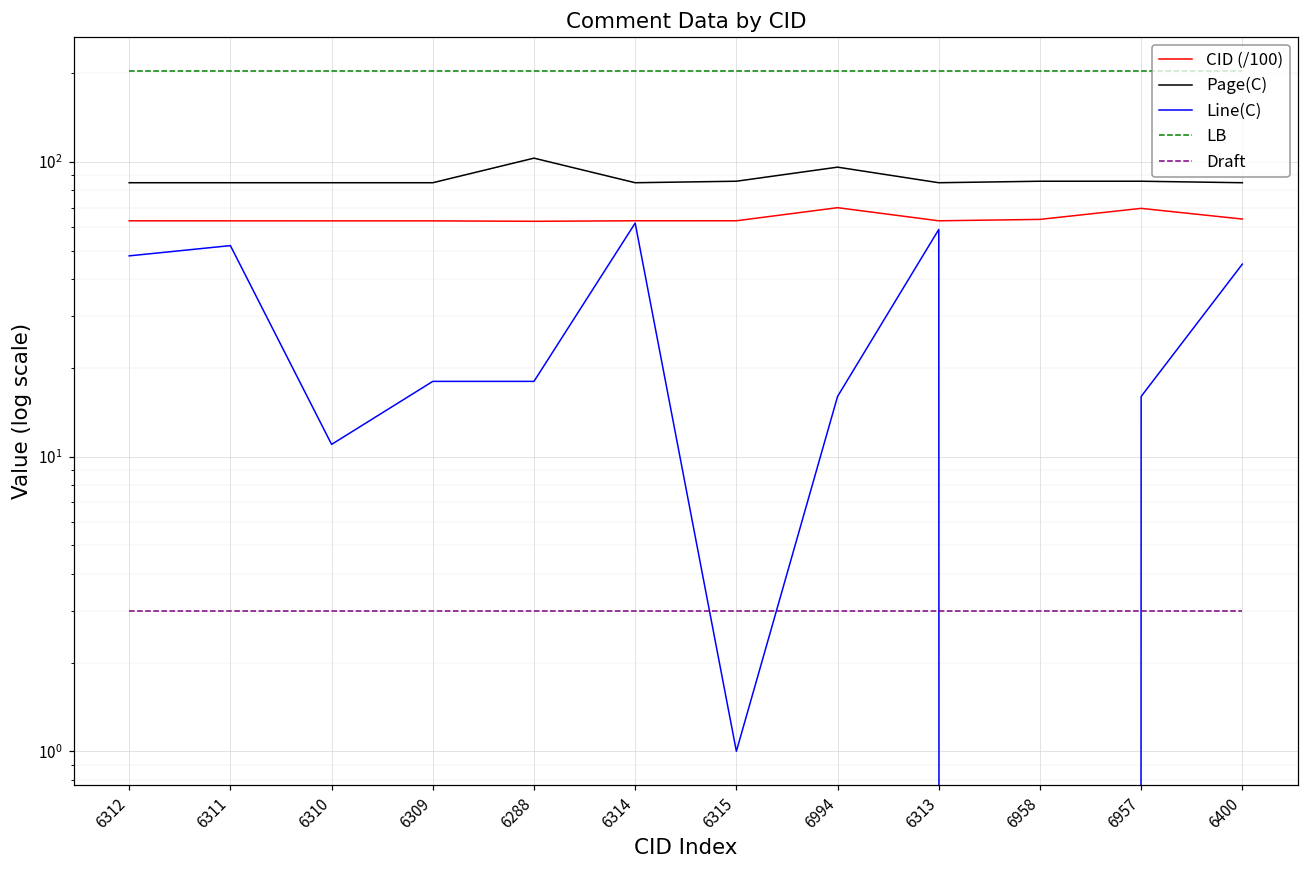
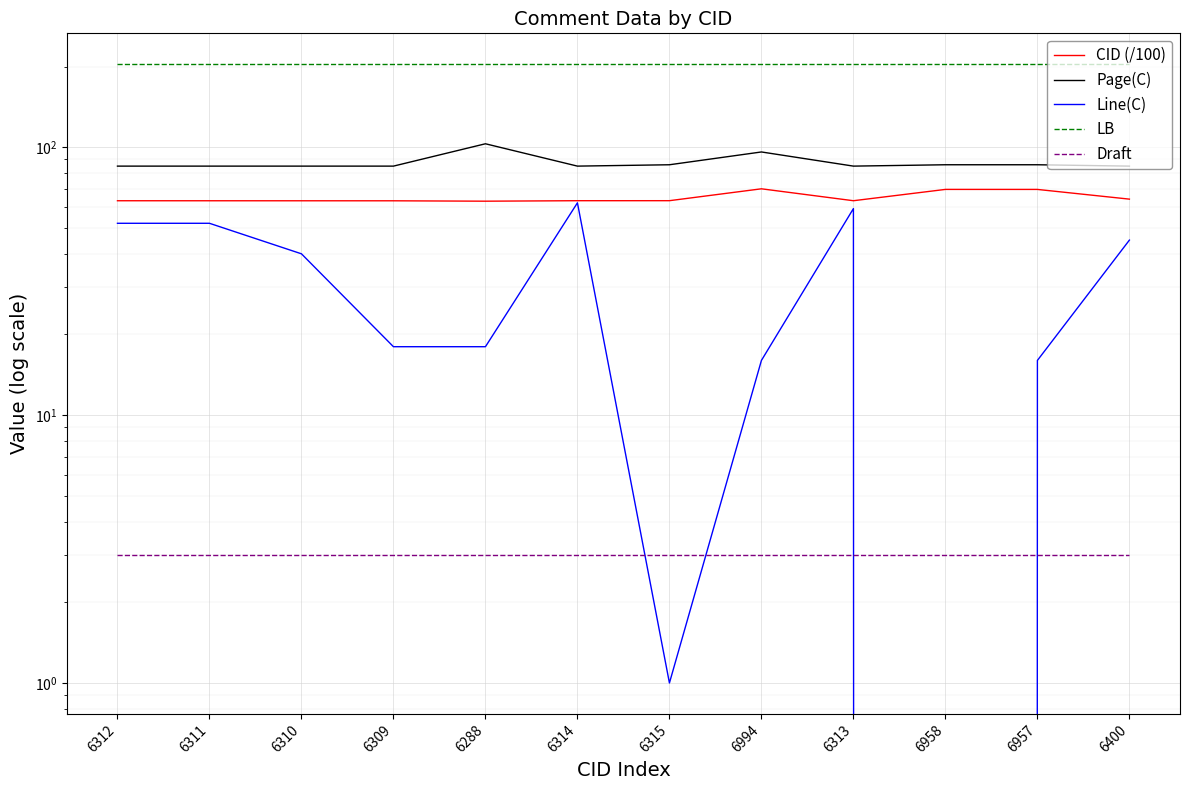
Line(C), 6312: 48 -> 52
Line(C), 6310: 11 -> 40
CID (/100), 6958: 64 -> 70
